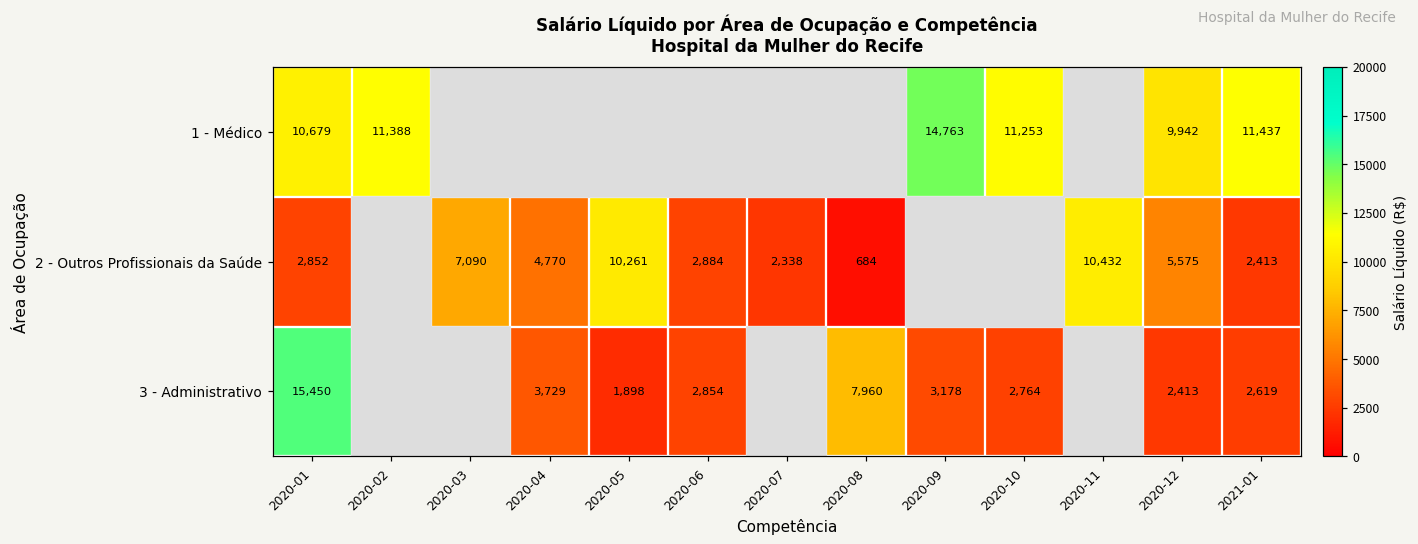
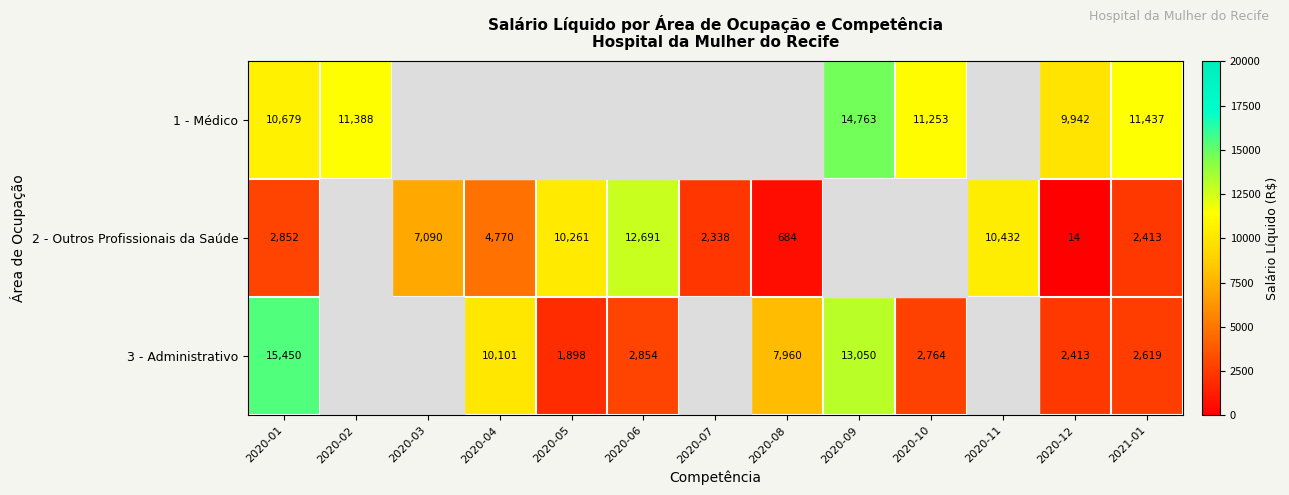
2 - Outros Profissionais da Saúde, 2020-06: 2,884 -> 12,691
2 - Outros Profissionais da Saúde, 2020-12: 5,575 -> 14
3 - Administrativo, 2020-04: 3,729 -> 10,101
3 - Administrativo, 2020-09: 3,178 -> 13,050
